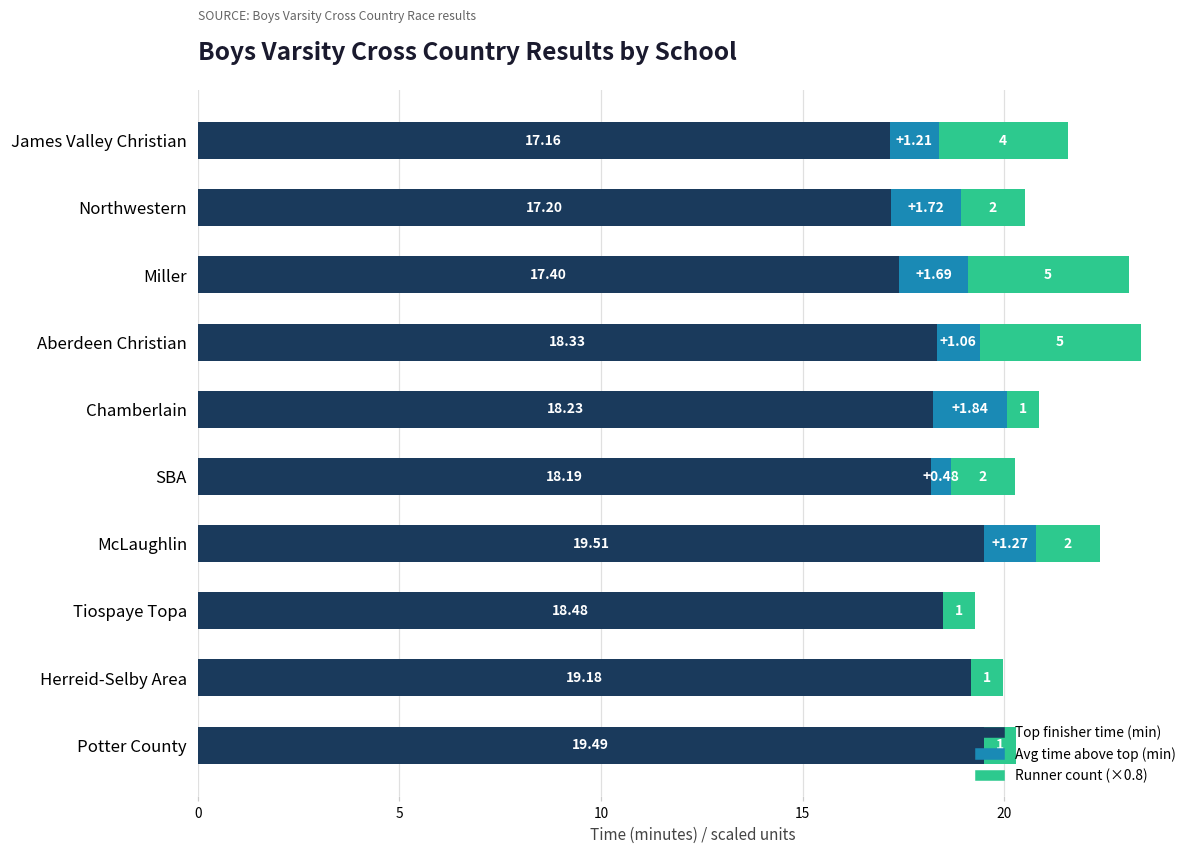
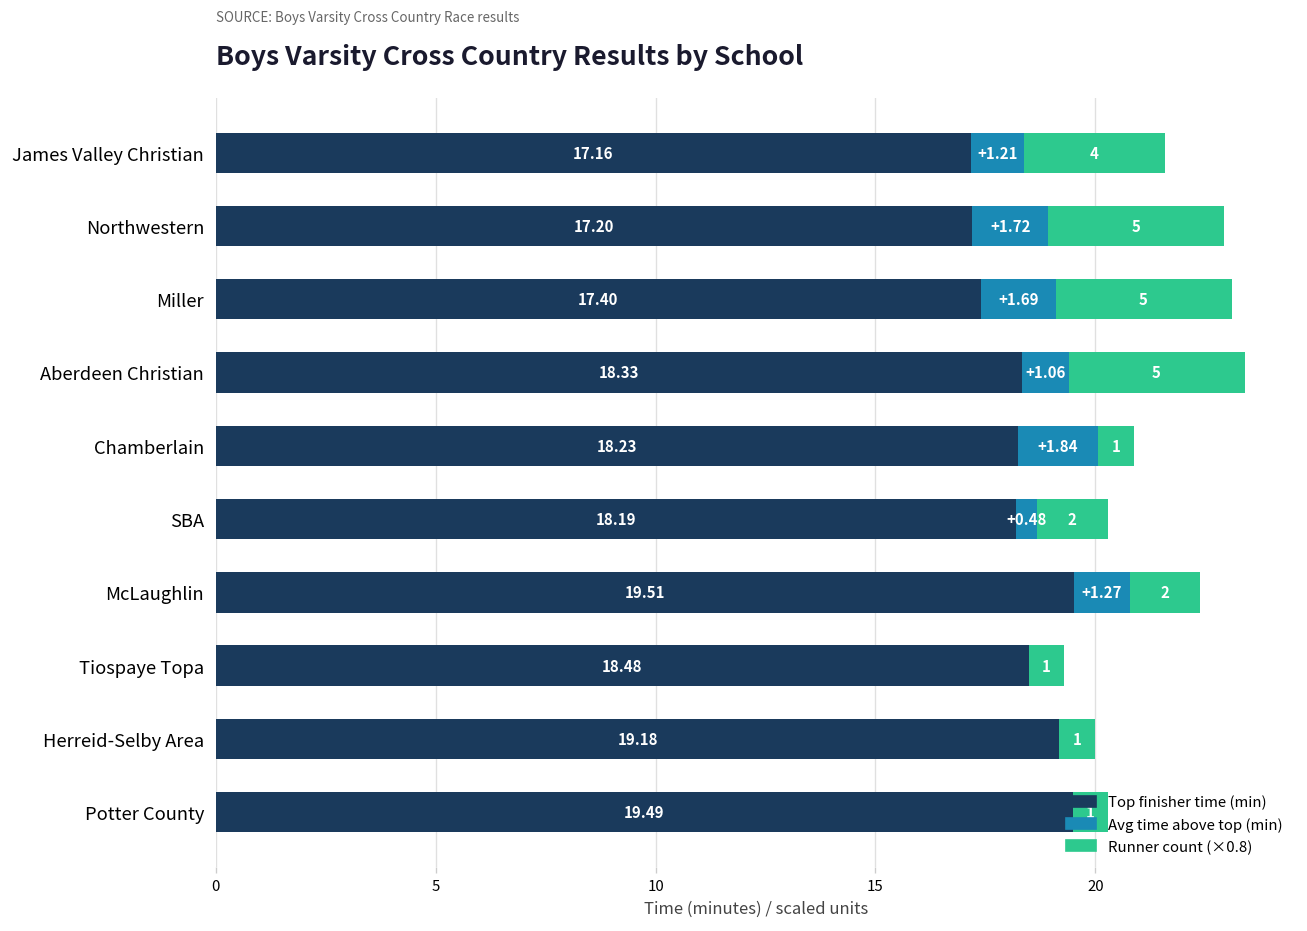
Runner count (×0.8), Northwestern: 2 -> 5
